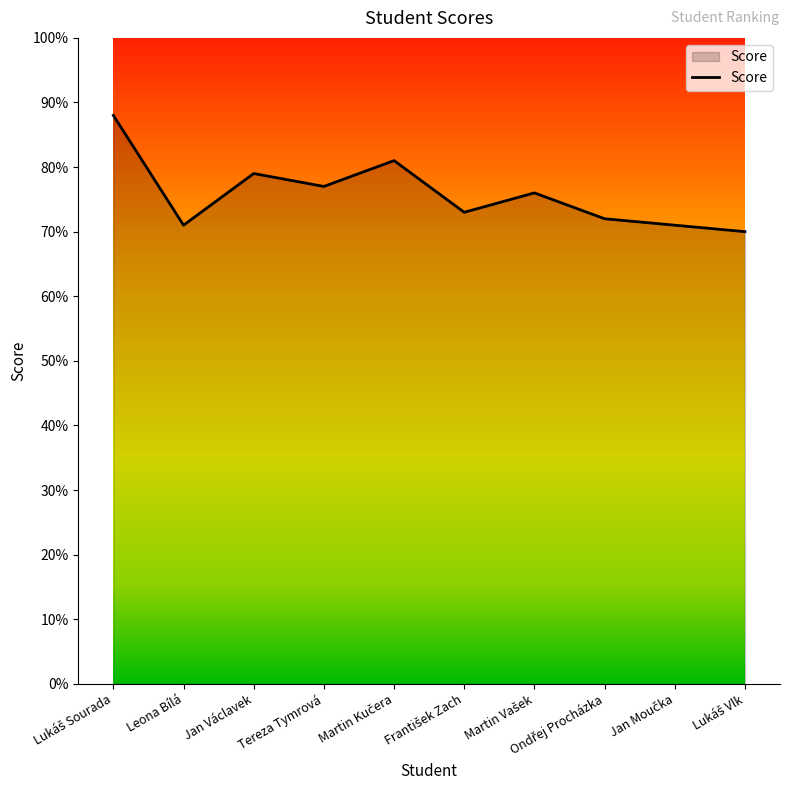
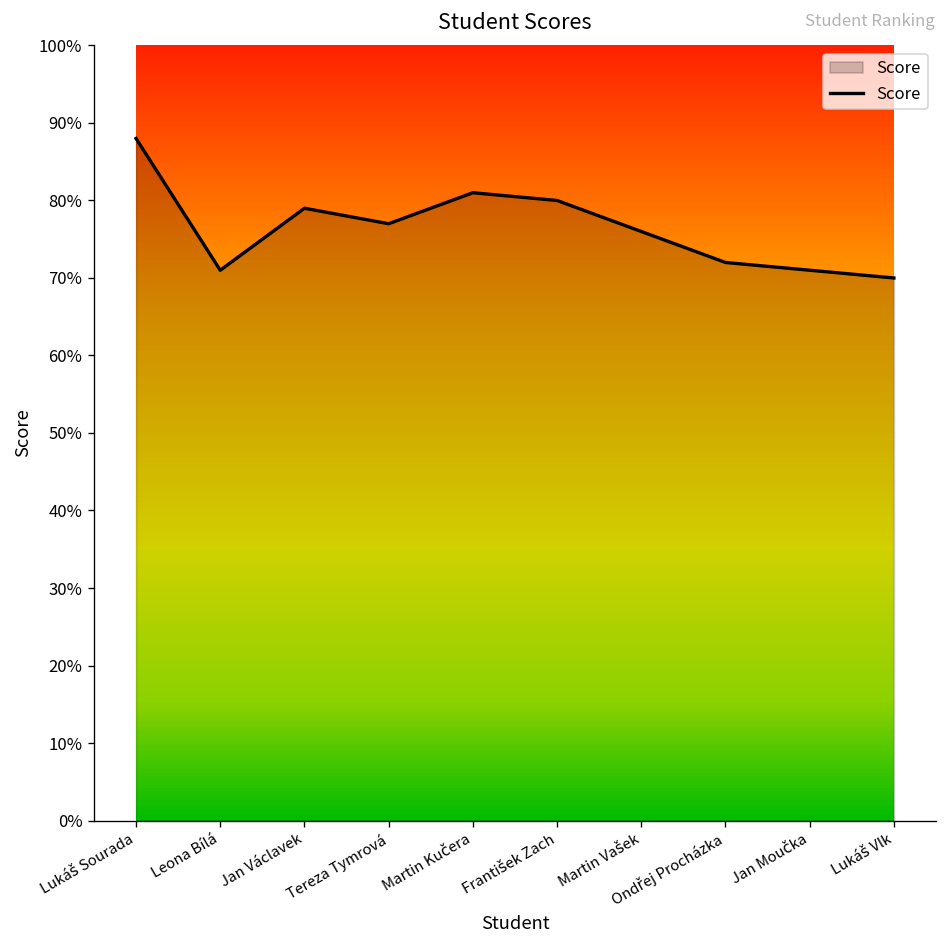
František Zach: 73% -> 80%
